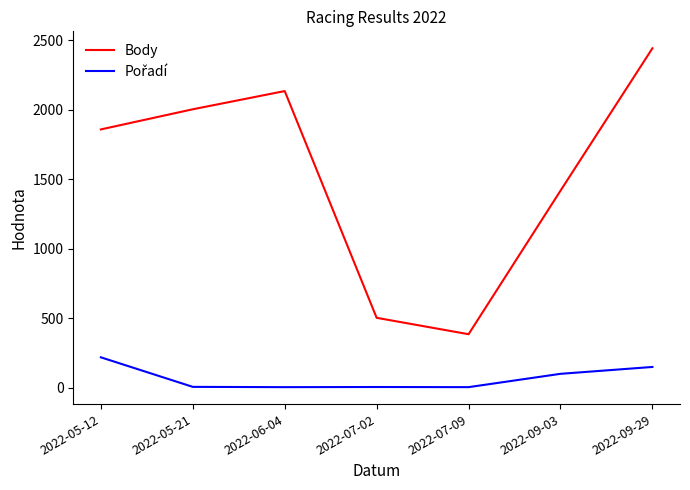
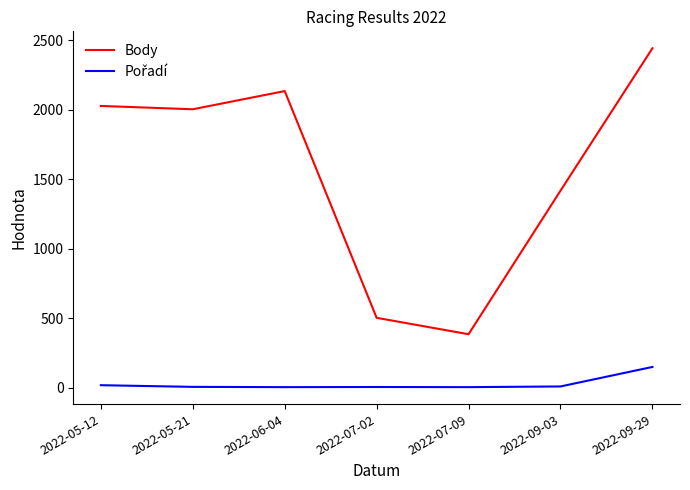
Body, 2022-05-12: 1860 -> 2030
Pořadí, 2022-05-12: 220 -> 20
Pořadí, 2022-09-03: 100 -> 10
